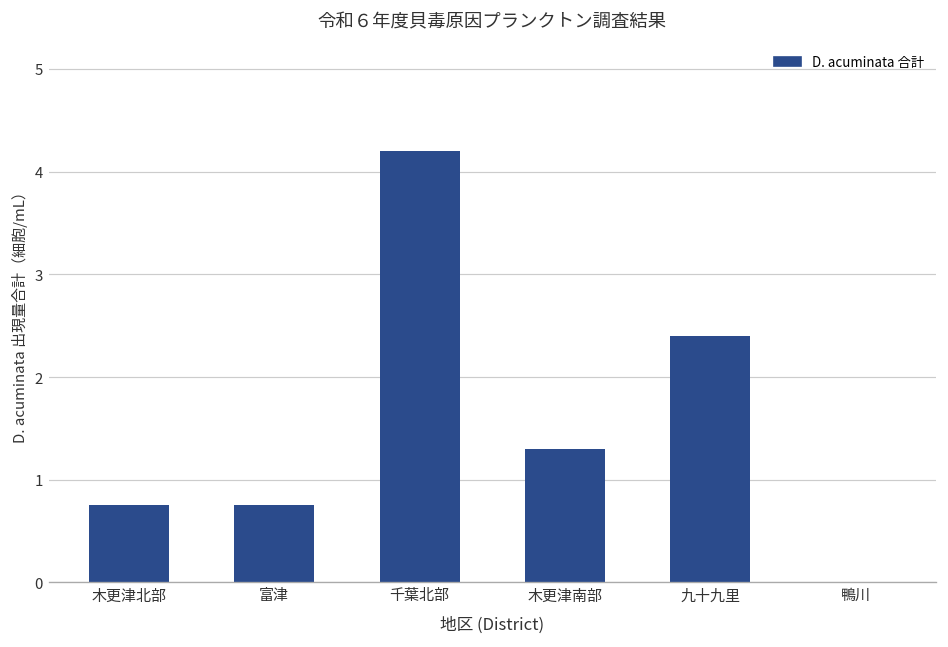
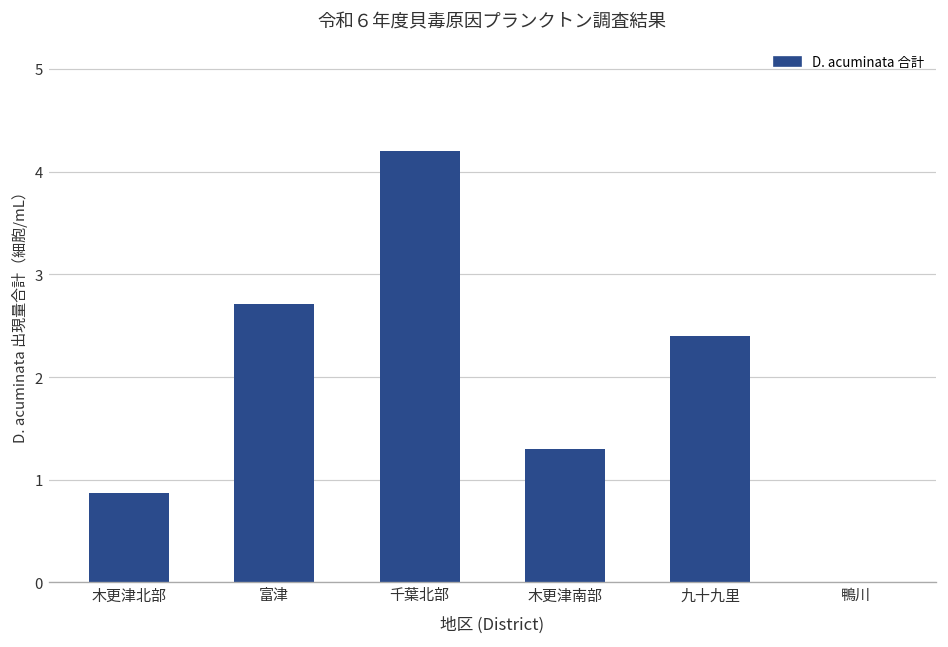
木更津北部: 0.8 -> 0.9
富津: 0.8 -> 2.7
